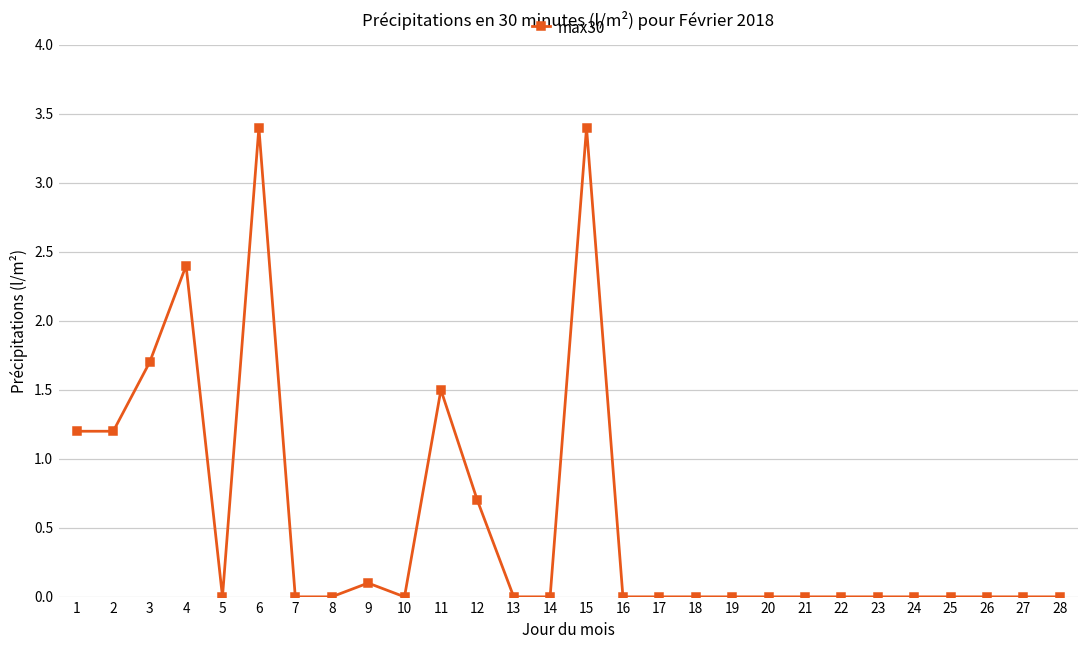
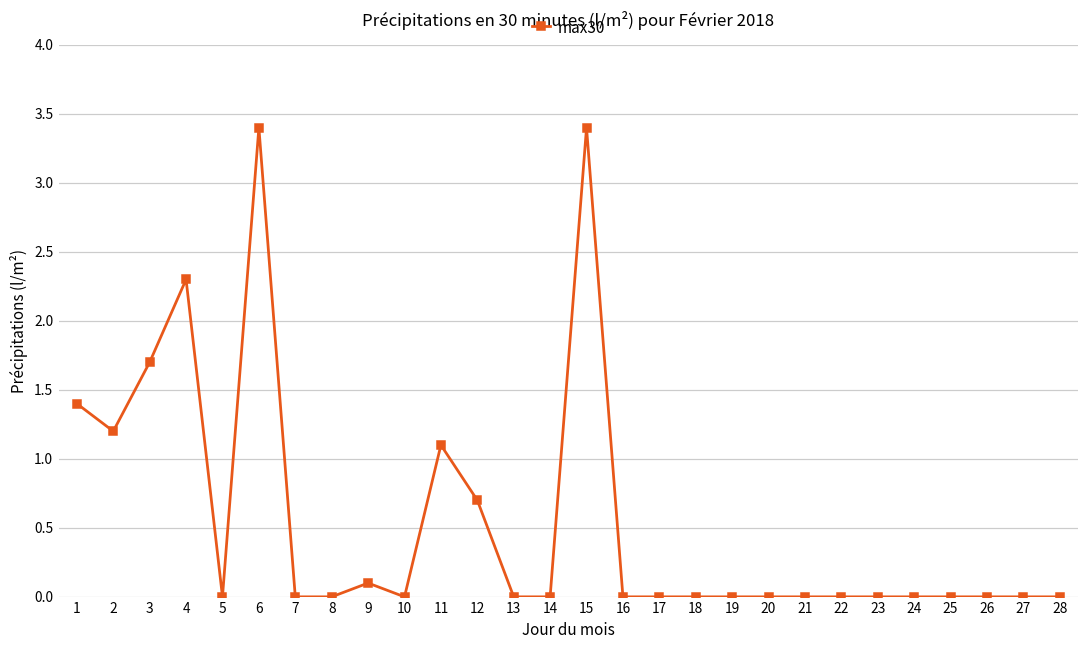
1: 1.2 -> 1.4
4: 2.4 -> 2.3
11: 1.5 -> 1.1
